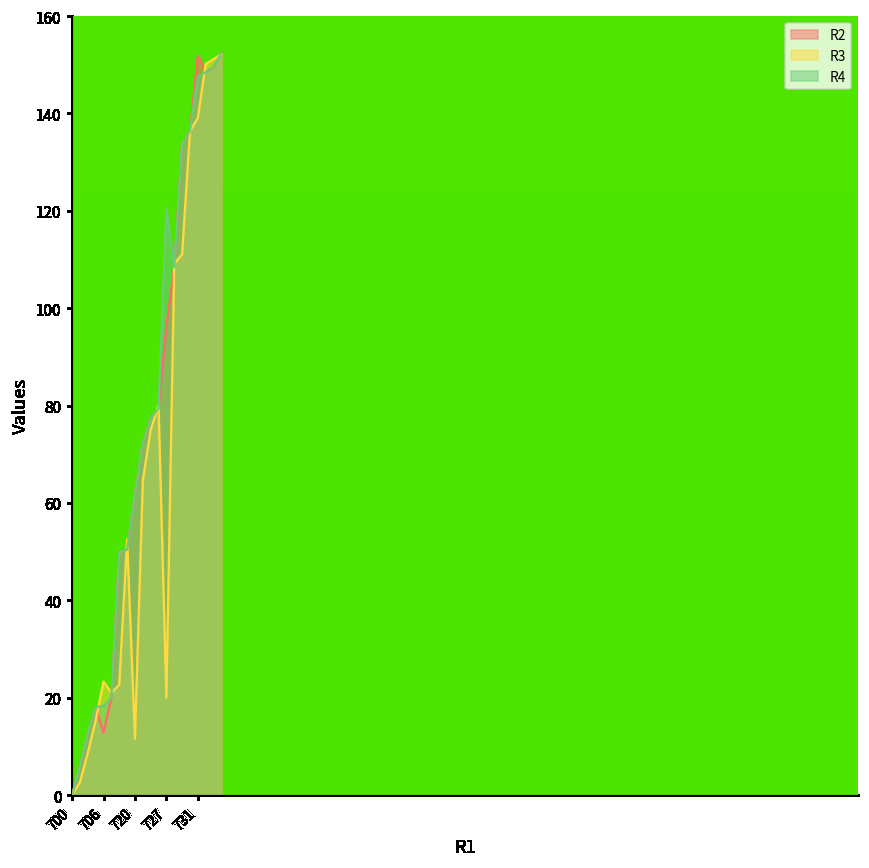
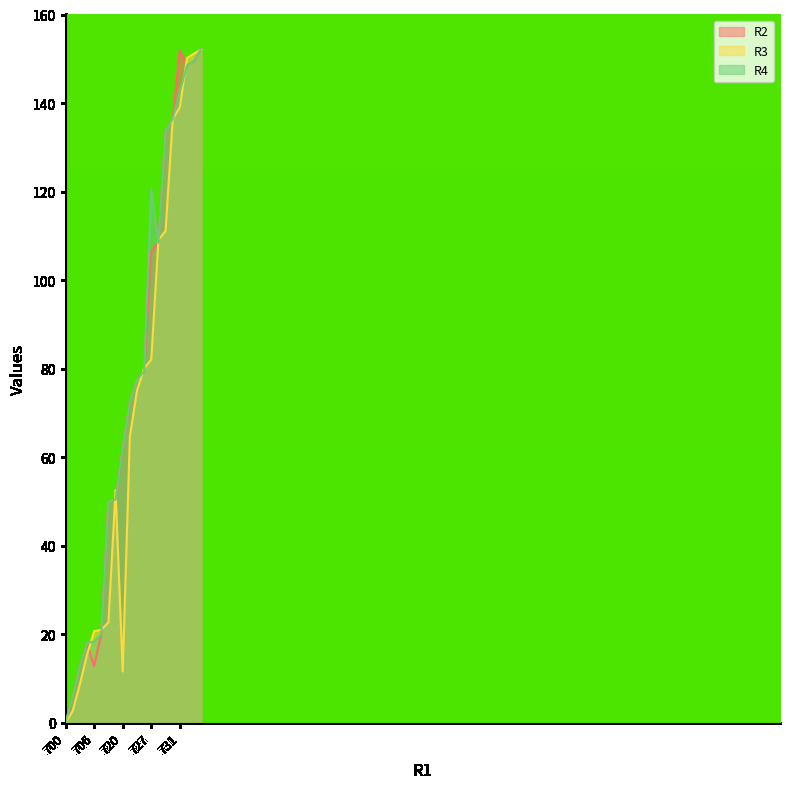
R3, 706: 23 -> 21
R2, 727: 96 -> 106
R3, 727: 20 -> 82
R4, 731: 147 -> 143
